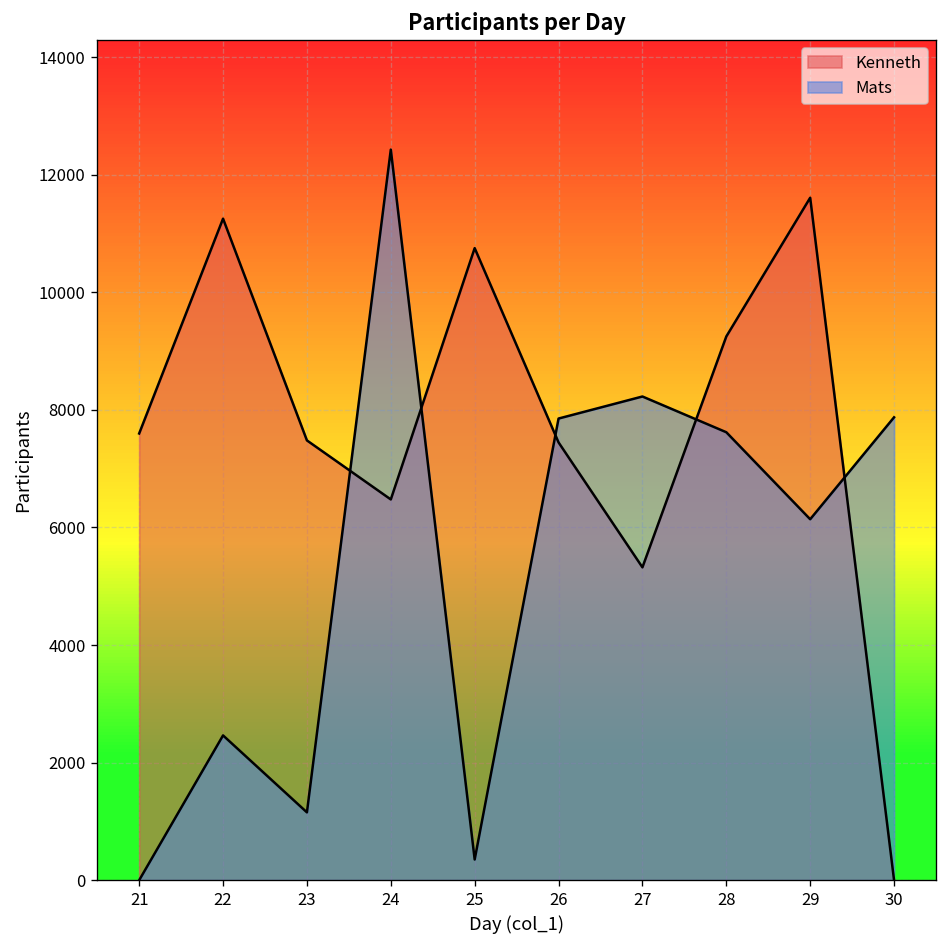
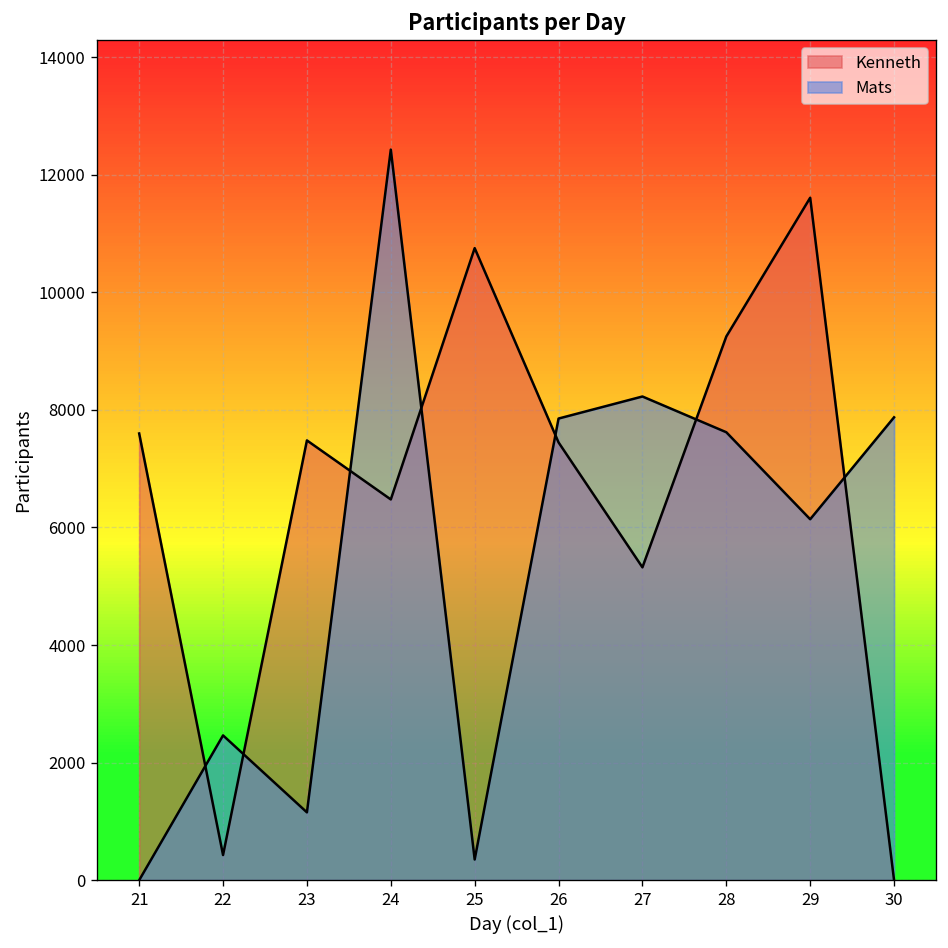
Kenneth, 22: 11300 -> 400
